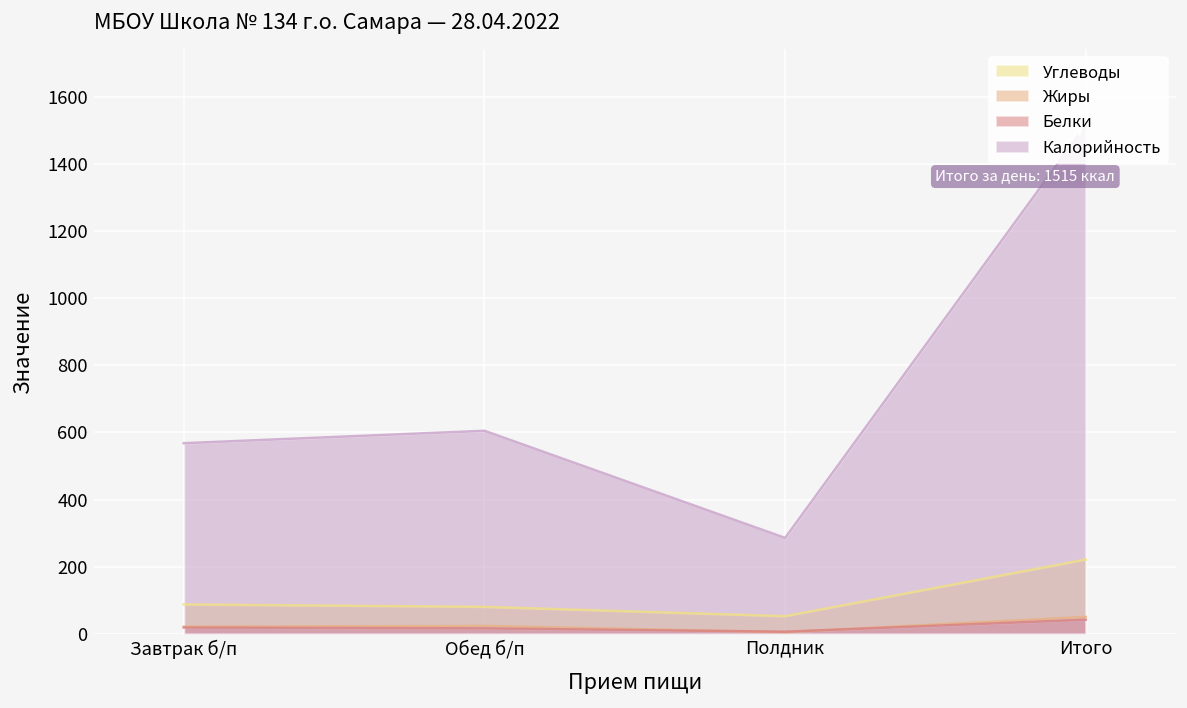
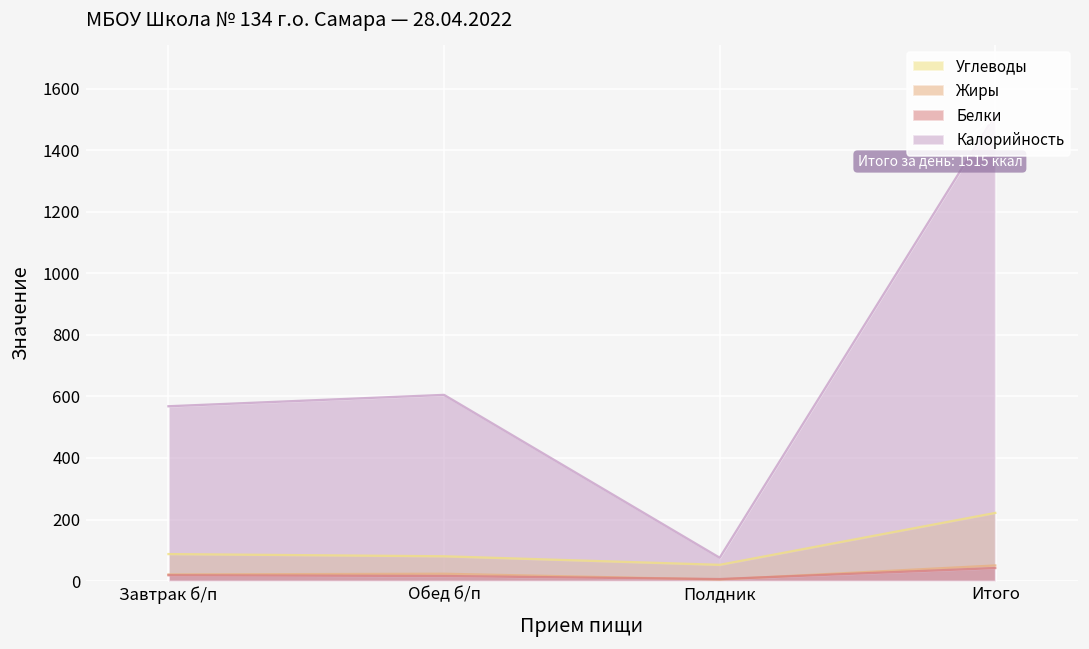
Калорийность, Полдник: 290 -> 80
